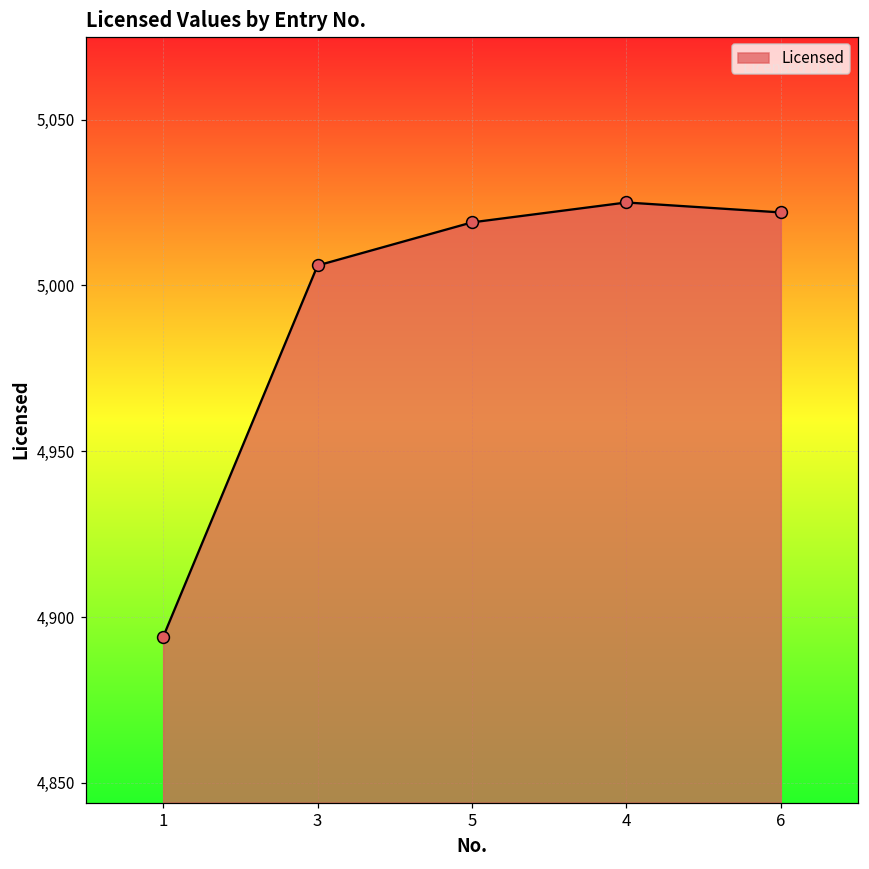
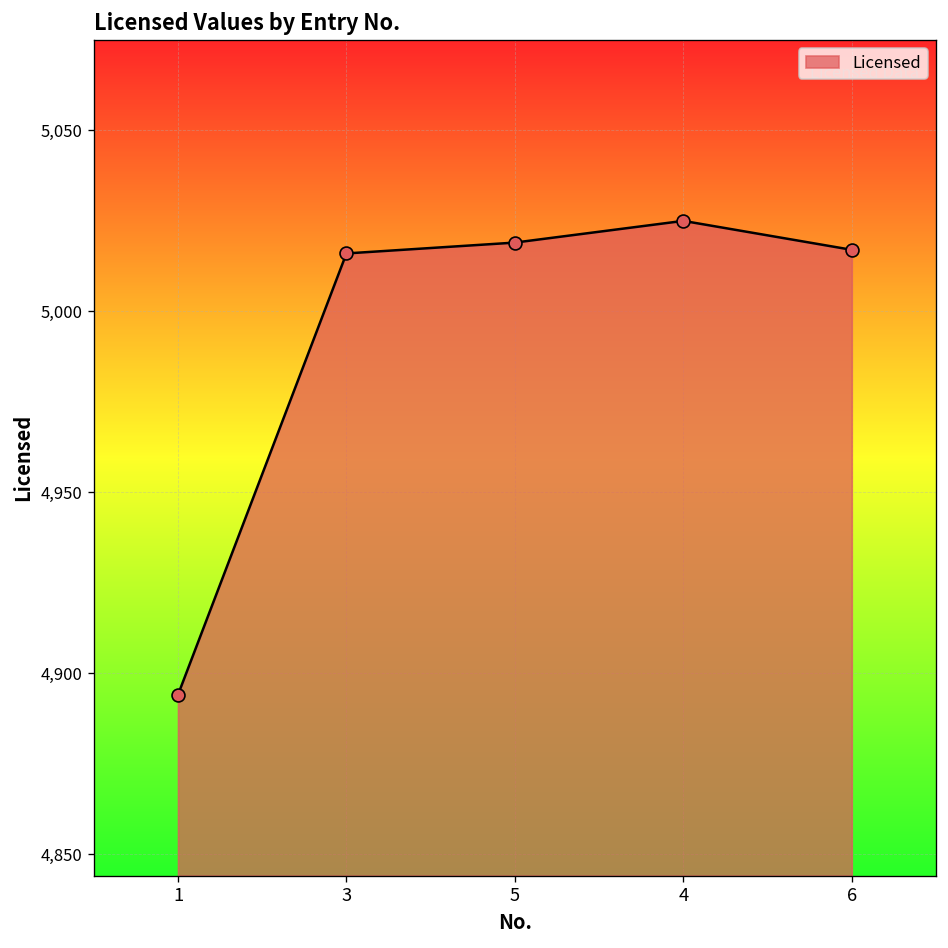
3: 5,006 -> 5,016
6: 5,022 -> 5,017
